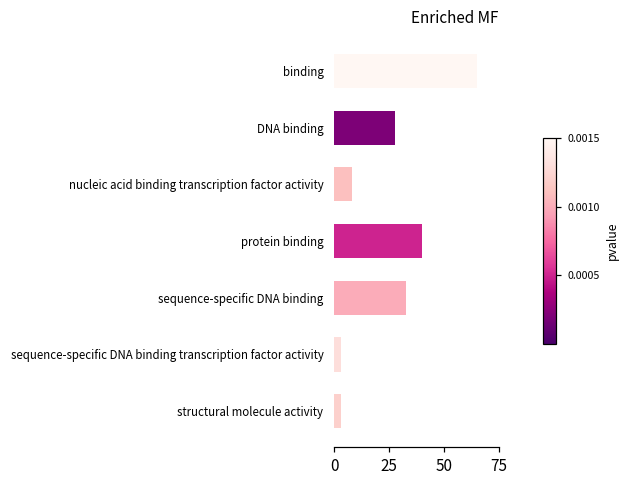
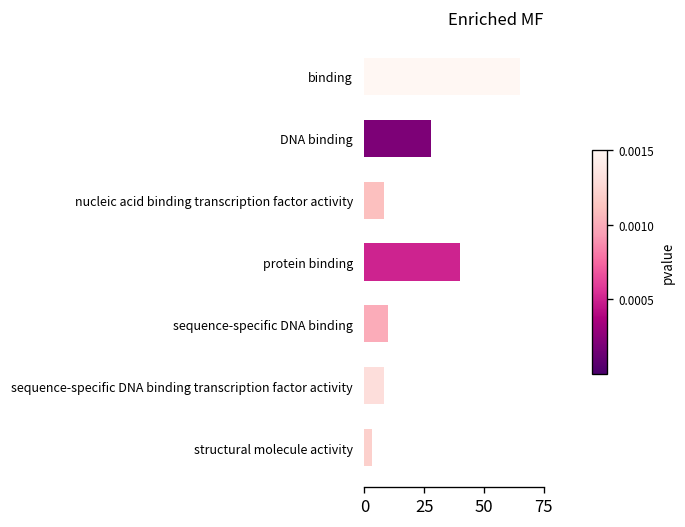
sequence-specific DNA binding: 33 -> 10
sequence-specific DNA binding transcription factor activity: 3 -> 8
